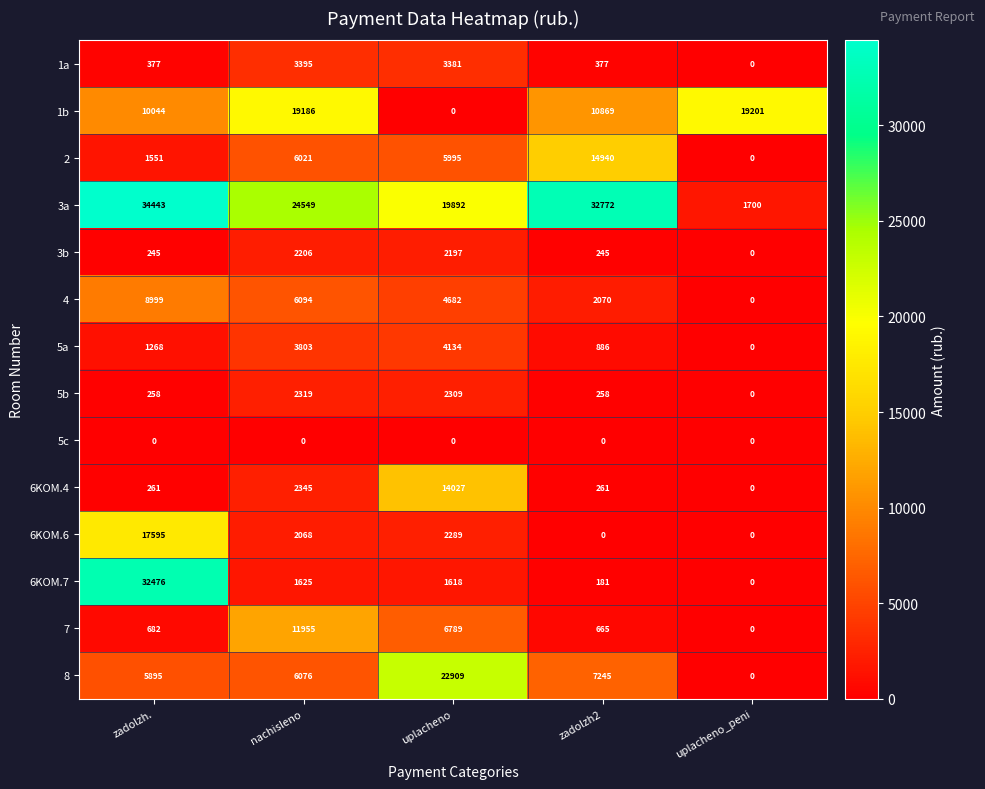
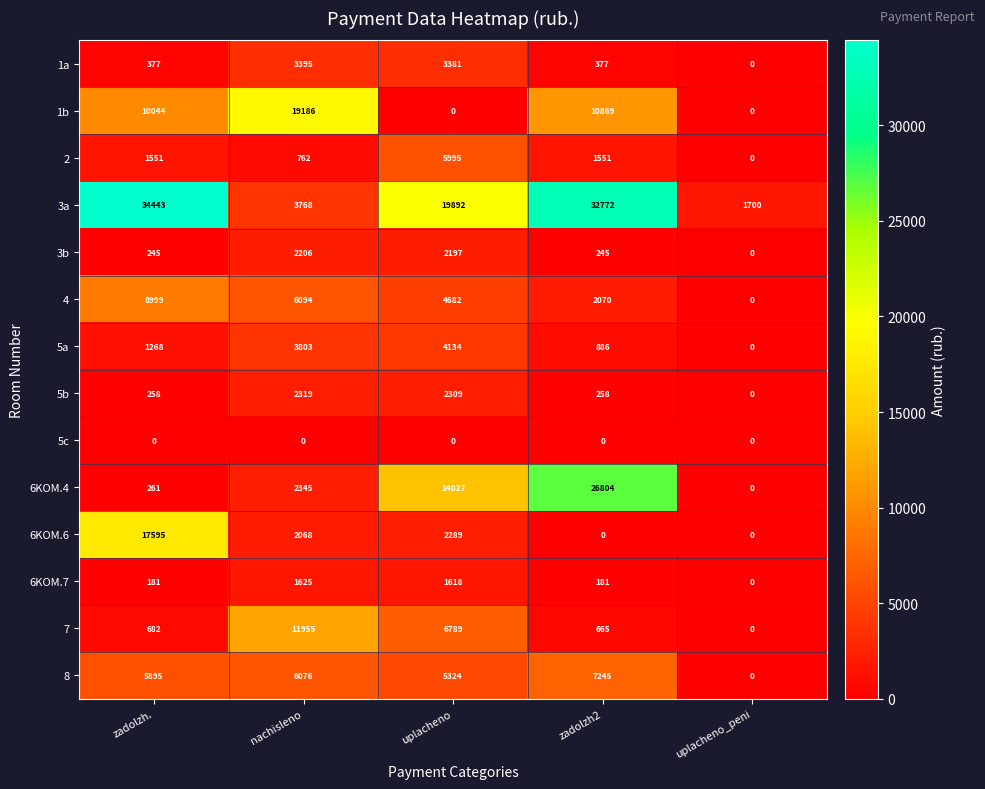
1b, uplacheno_peni: 19201 -> 0
2, nachisleno: 6021 -> 762
2, zadolzh2: 14940 -> 1551
3a, nachisleno: 24549 -> 3768
6KOM.4, zadolzh2: 261 -> 26804
6KOM.7, zadolzh.: 32476 -> 181
8, uplacheno: 22909 -> 5324
